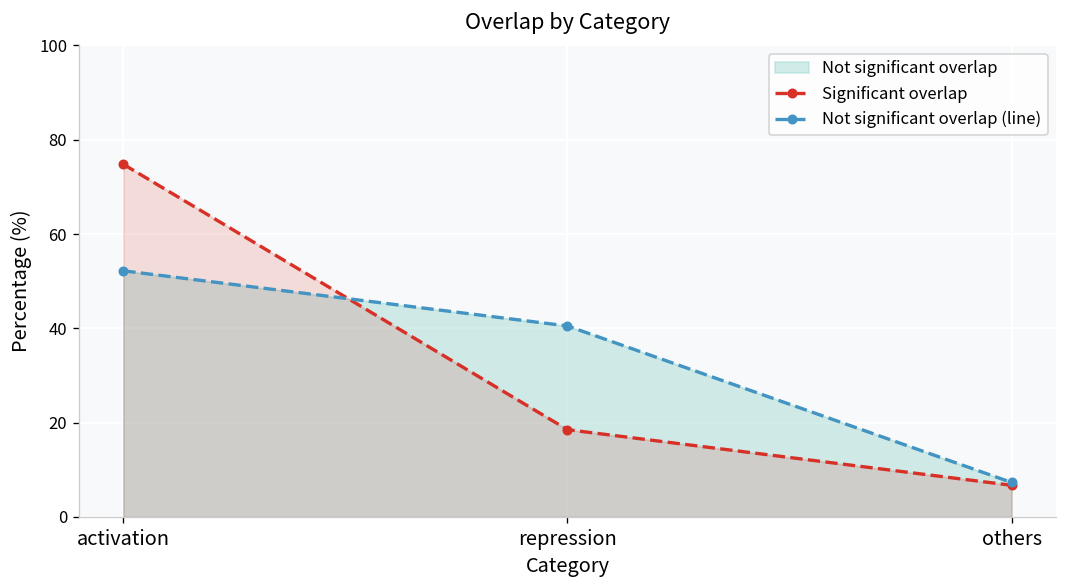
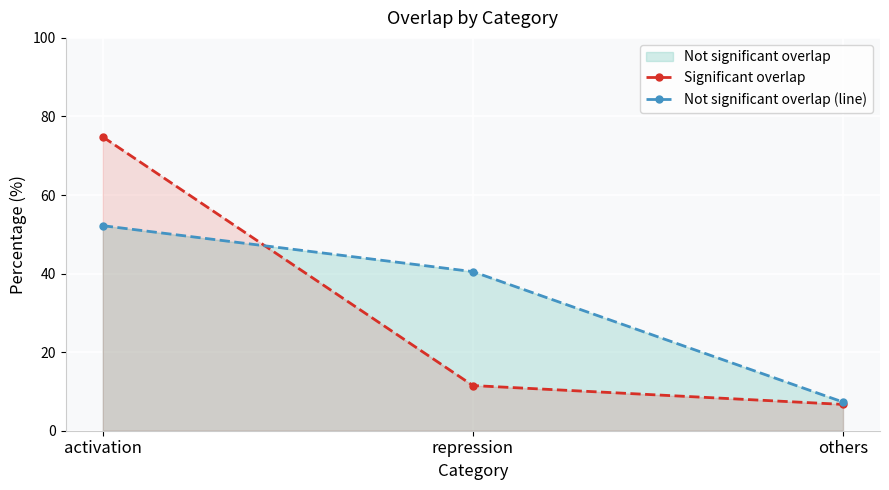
Significant overlap, repression: 19 -> 12
